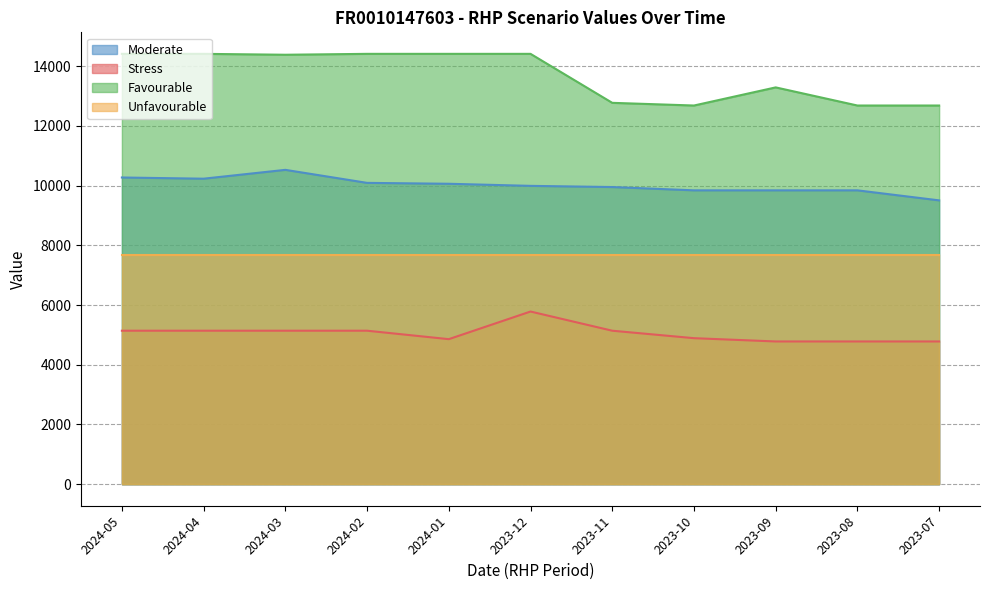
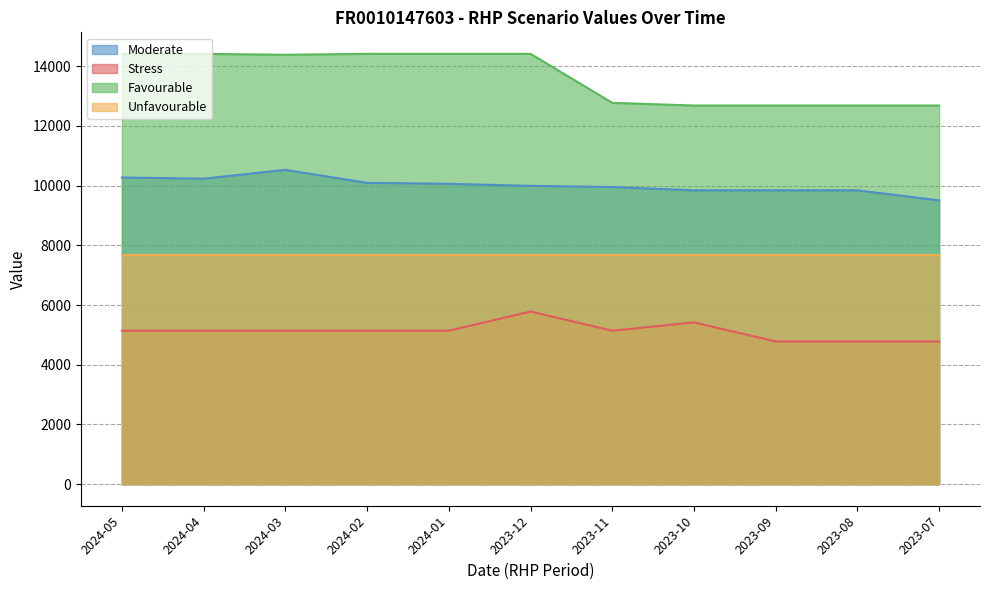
Stress, 2024-01: 4900 -> 5100
Stress, 2023-10: 4900 -> 5400
Favourable, 2023-09: 13300 -> 12700
